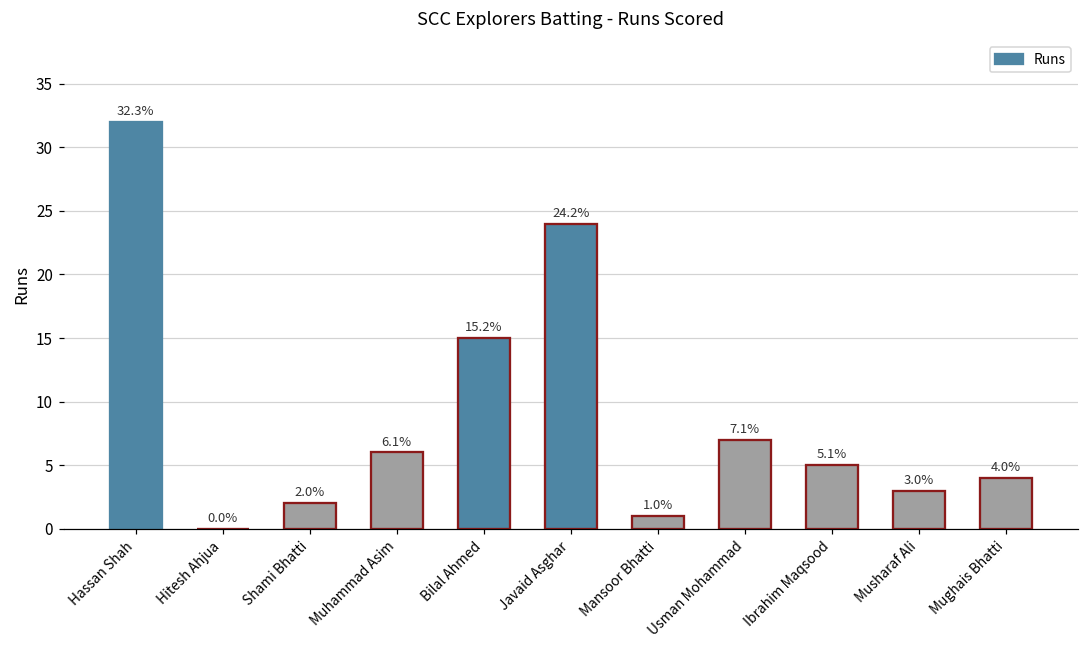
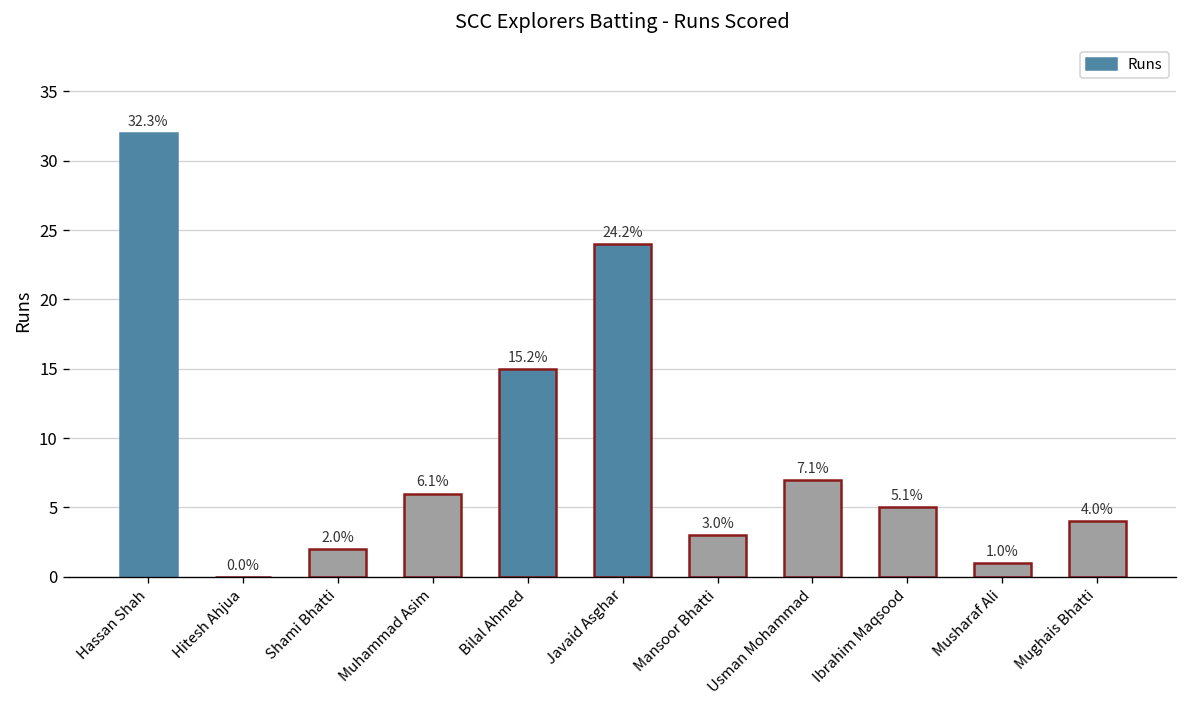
Mansoor Bhatti: 1.0% -> 3.0%
Musharaf Ali: 3.0% -> 1.0%
